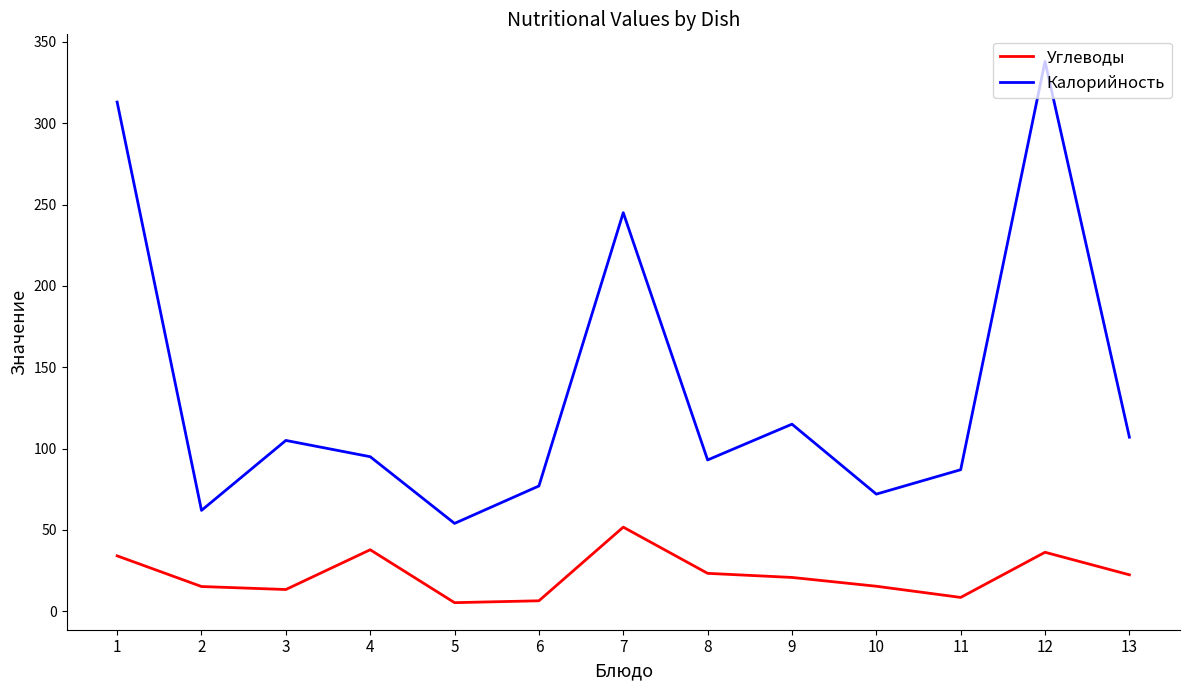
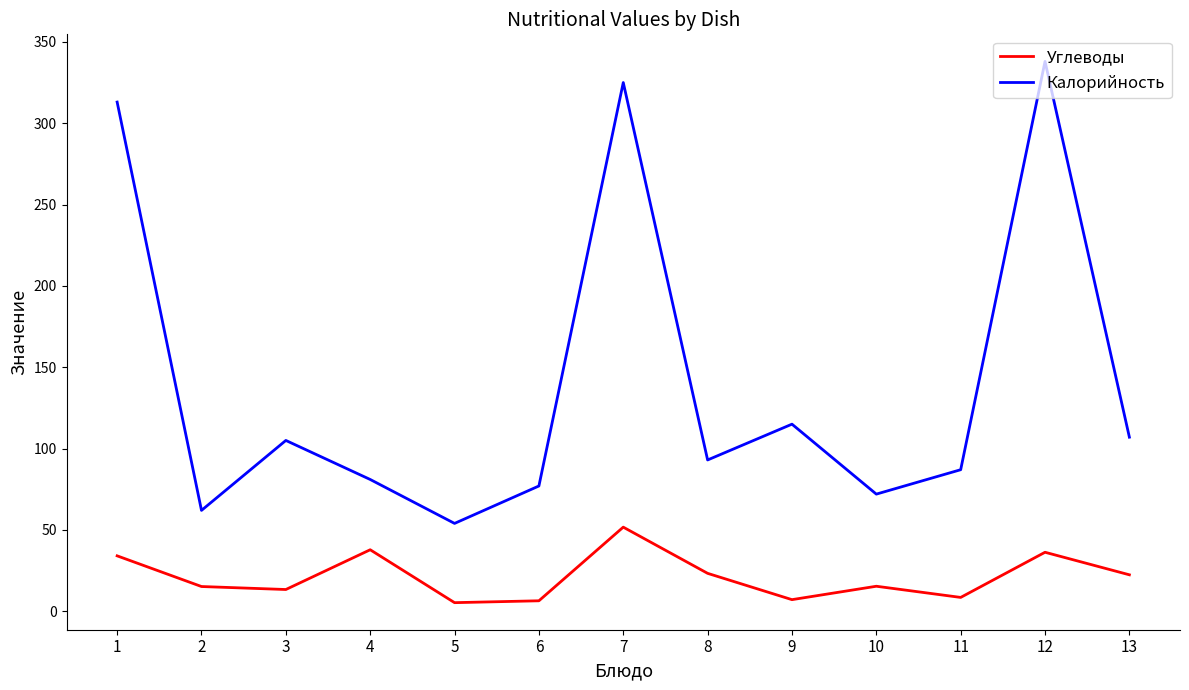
Калорийность, 4: 95 -> 81
Калорийность, 7: 245 -> 325
Углеводы, 9: 21 -> 7
